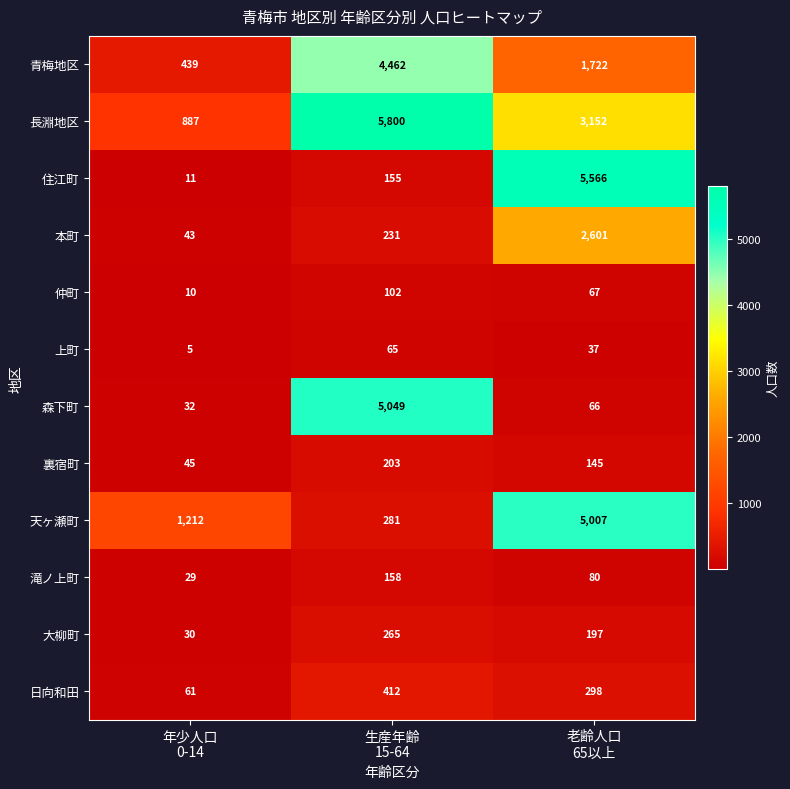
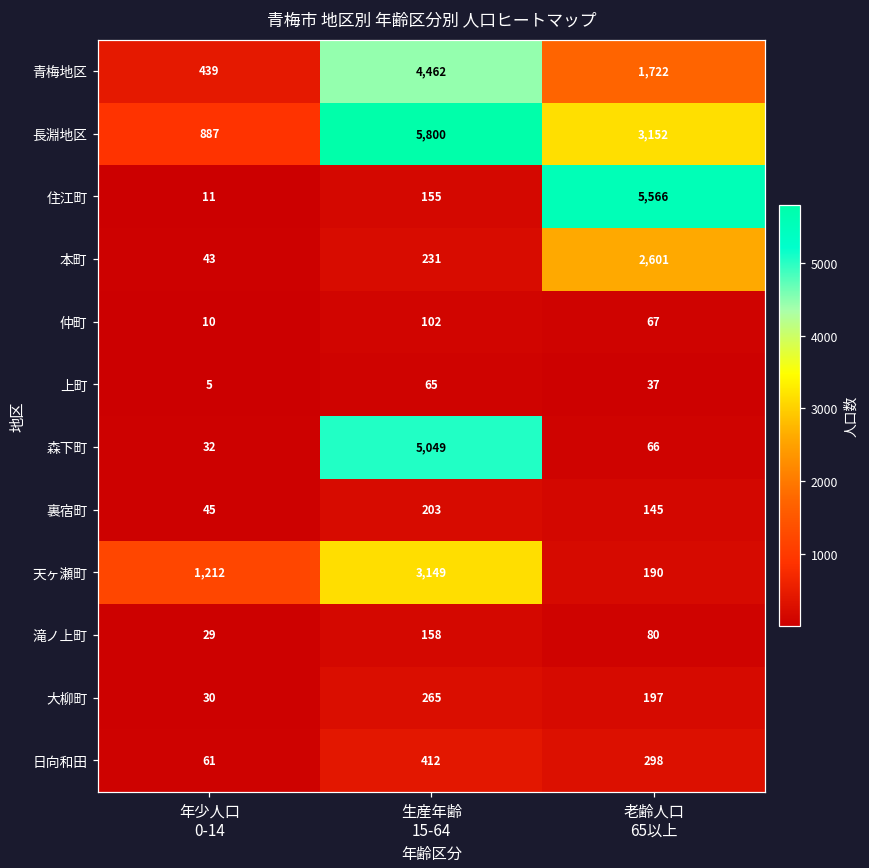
天ヶ瀬町, 生産年齢 15-64: 281 -> 3,149
天ヶ瀬町, 老齢人口 65以上: 5,007 -> 190
